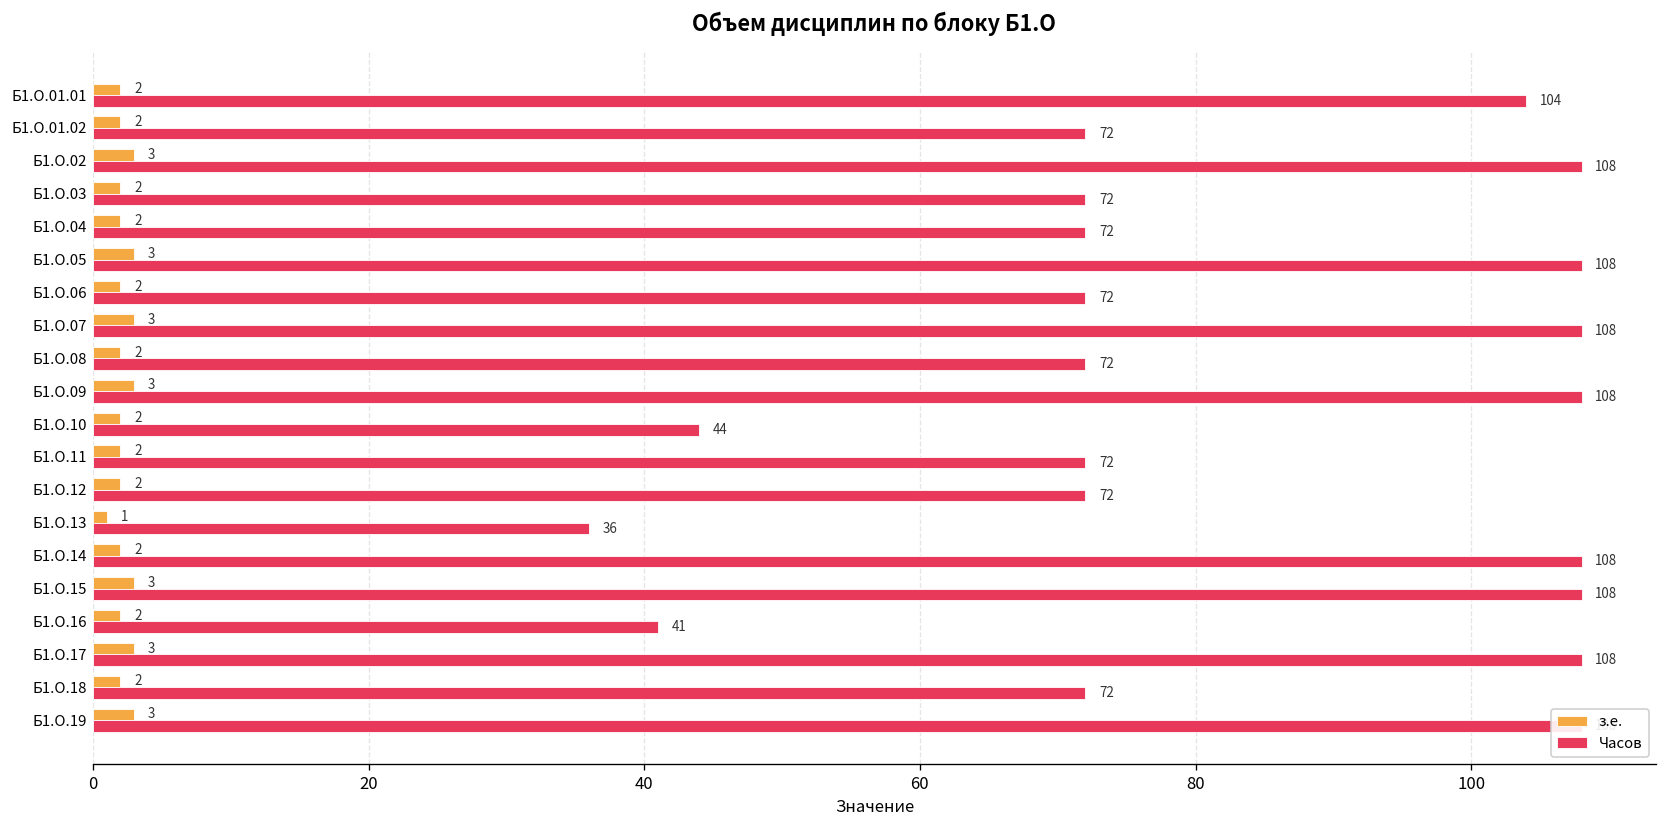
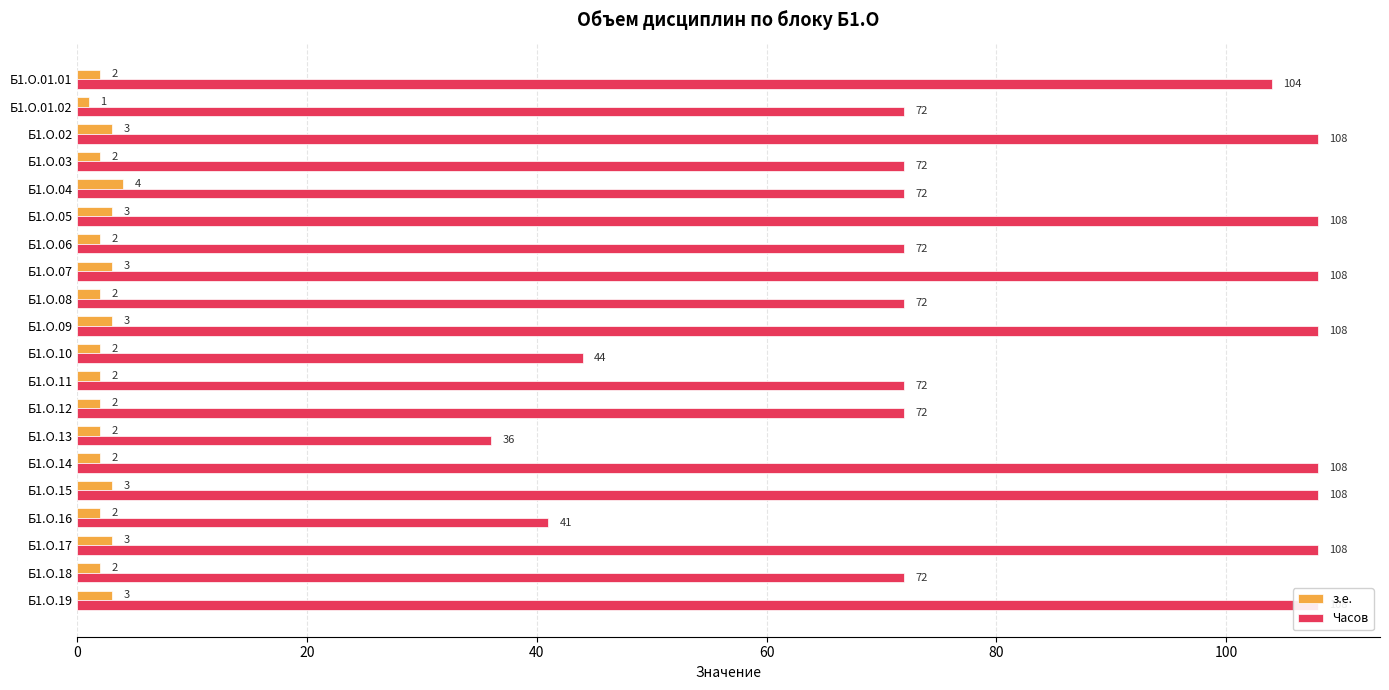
з.е., Б1.О.01.02: 2 -> 1
з.е., Б1.О.04: 2 -> 4
з.е., Б1.О.13: 1 -> 2
